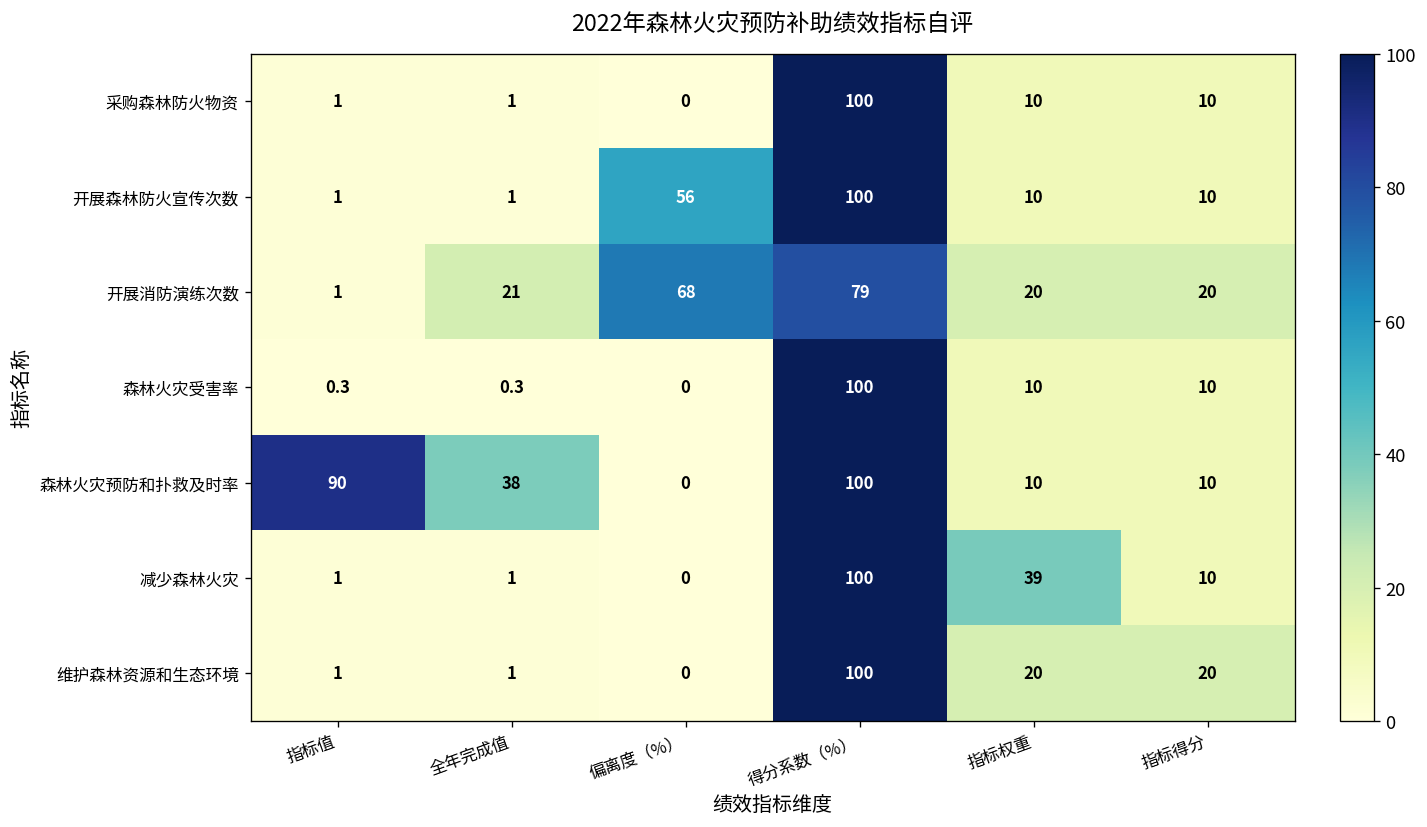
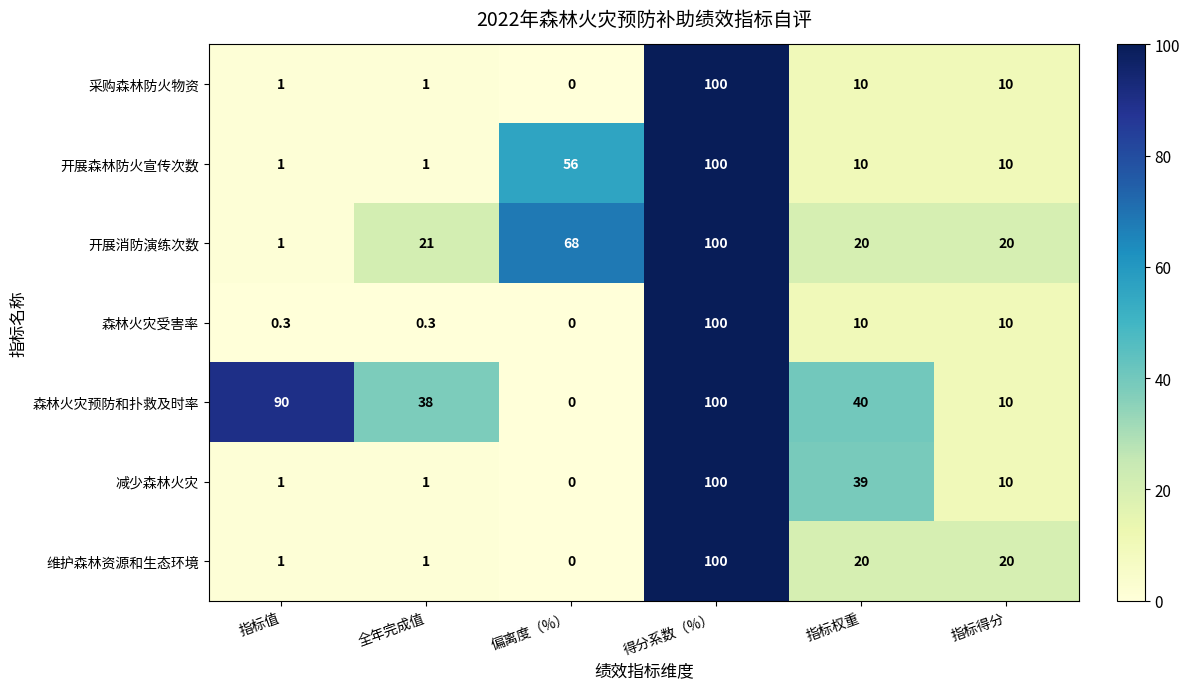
开展消防演练次数, 得分系数（%）: 79 -> 100
森林火灾预防和扑救及时率, 指标权重: 10 -> 40
